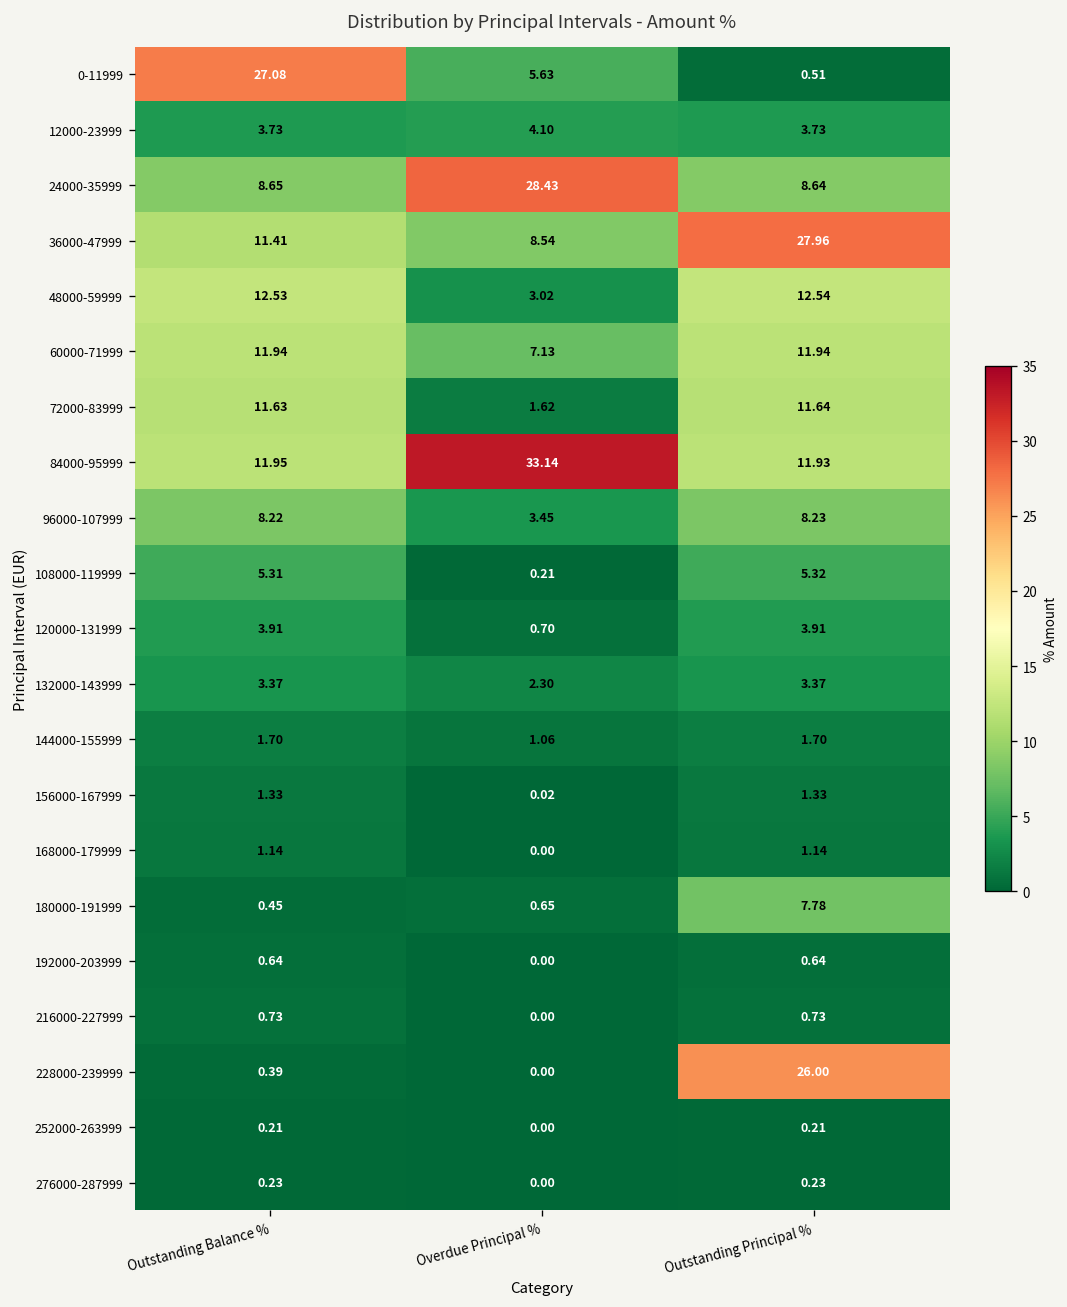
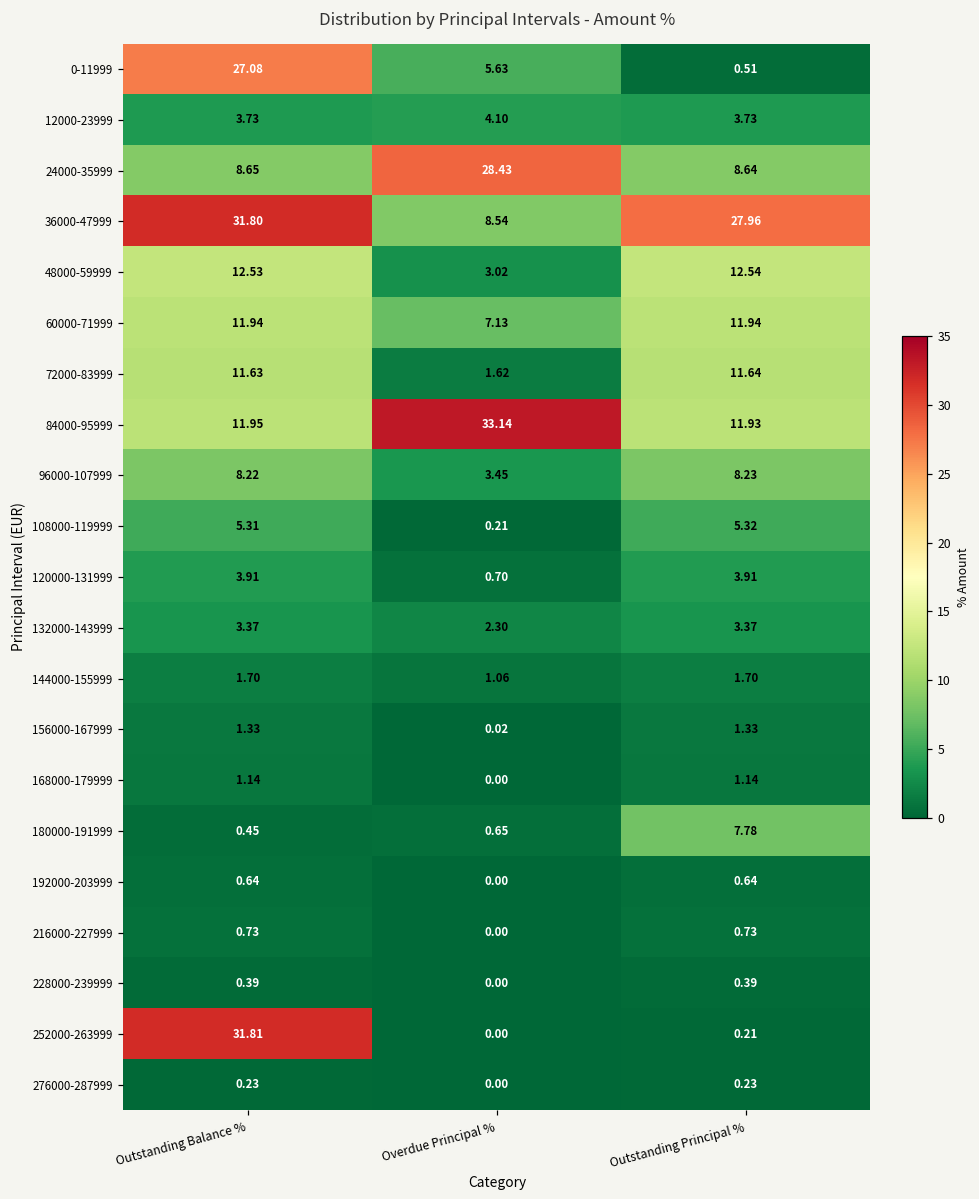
36000-47999, Outstanding Balance %: 11.41 -> 31.80
228000-239999, Outstanding Principal %: 26.00 -> 0.39
252000-263999, Outstanding Balance %: 0.21 -> 31.81
